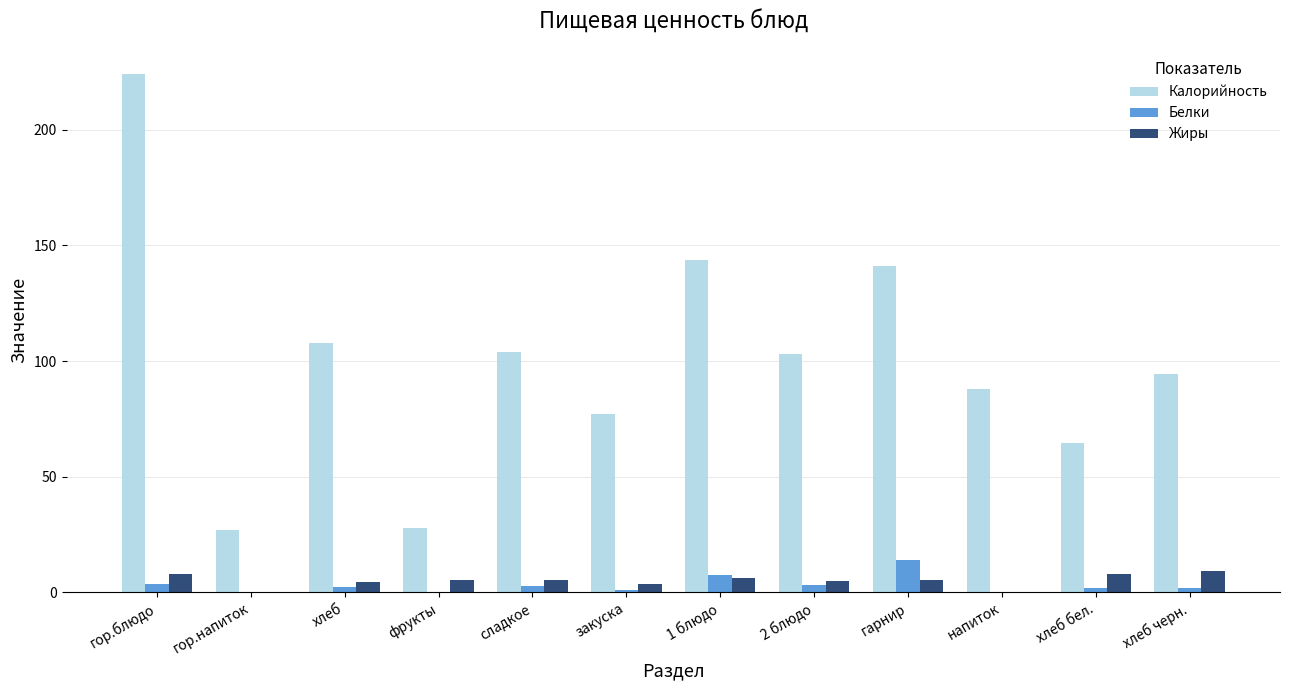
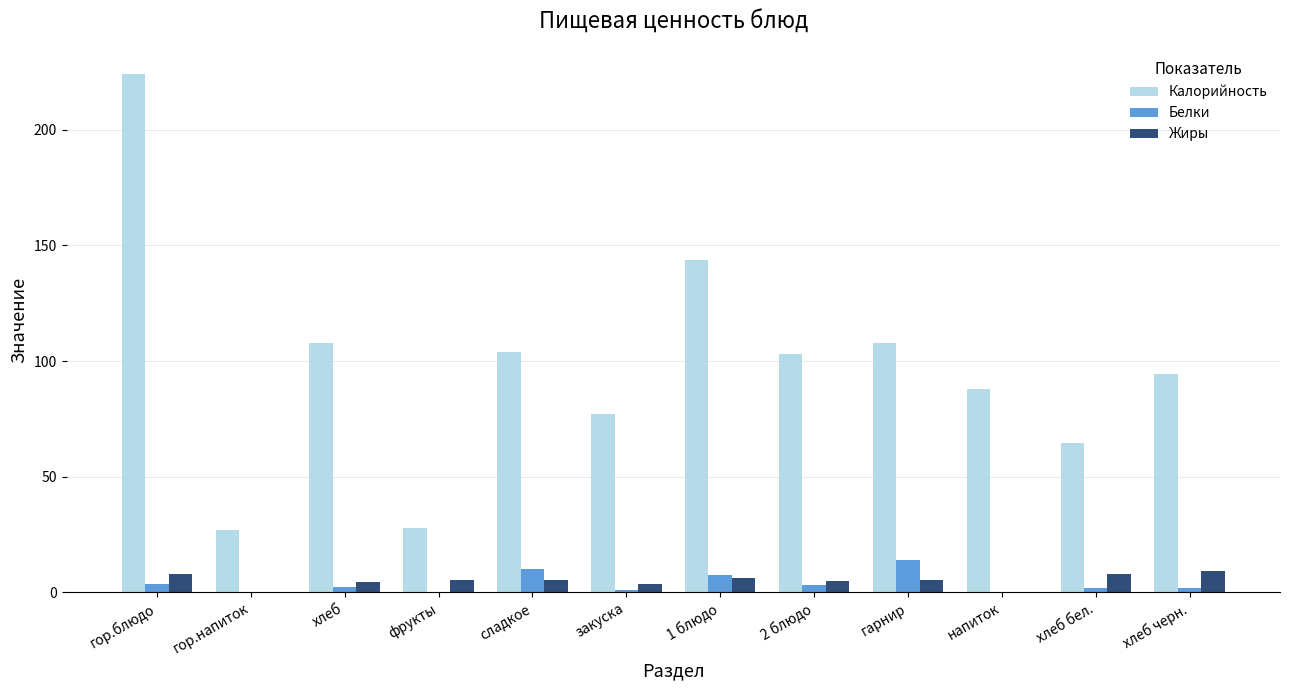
Белки, сладкое: 3 -> 10
Калорийность, гарнир: 141 -> 108
